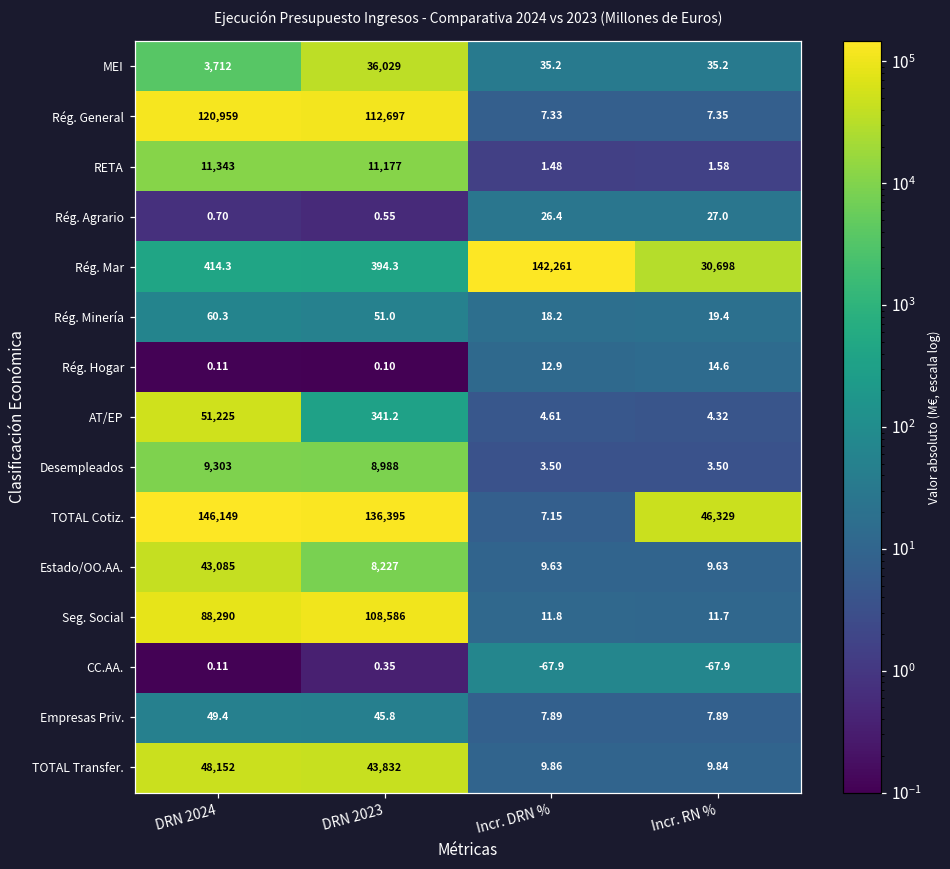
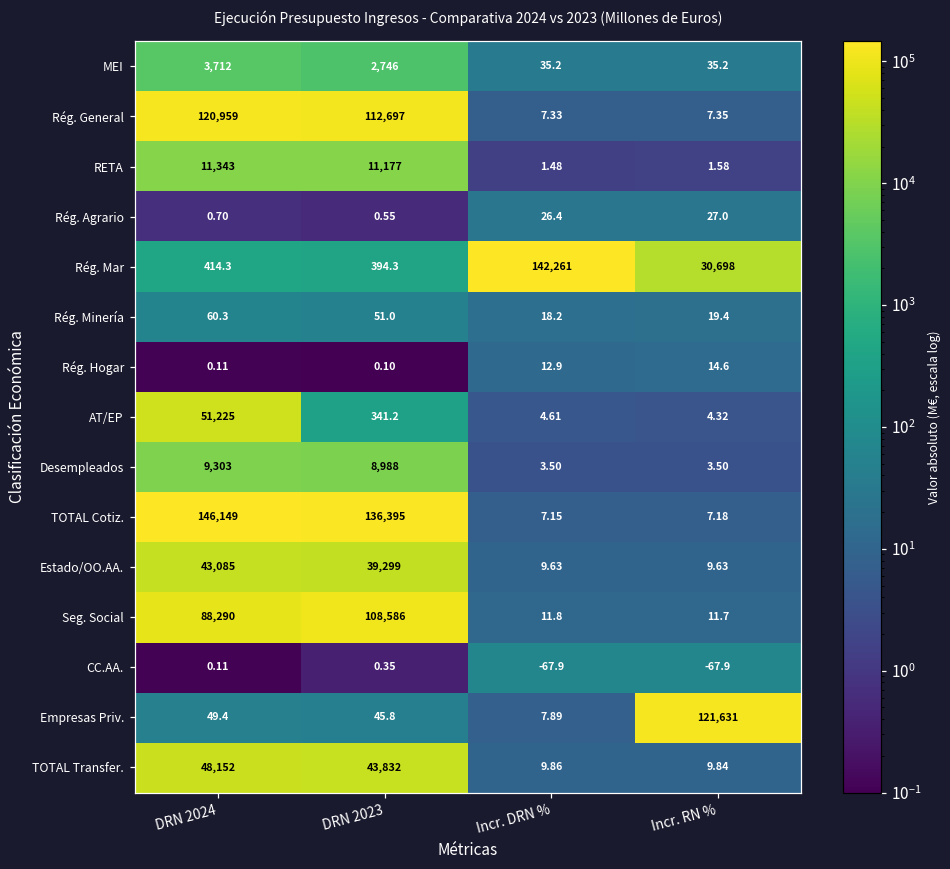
MEI, DRN 2023: 36,029 -> 2,746
TOTAL Cotiz., Incr. RN %: 46,329 -> 7.18
Estado/OO.AA., DRN 2023: 8,227 -> 39,299
Empresas Priv., Incr. RN %: 7.89 -> 121,631
